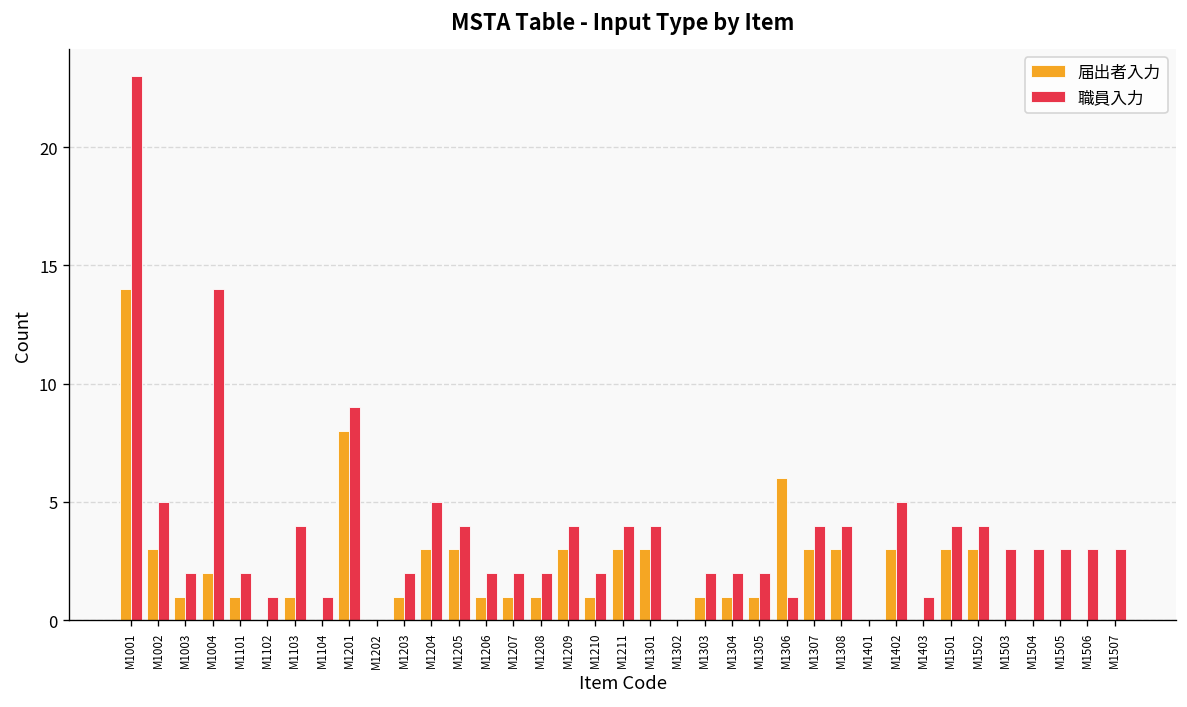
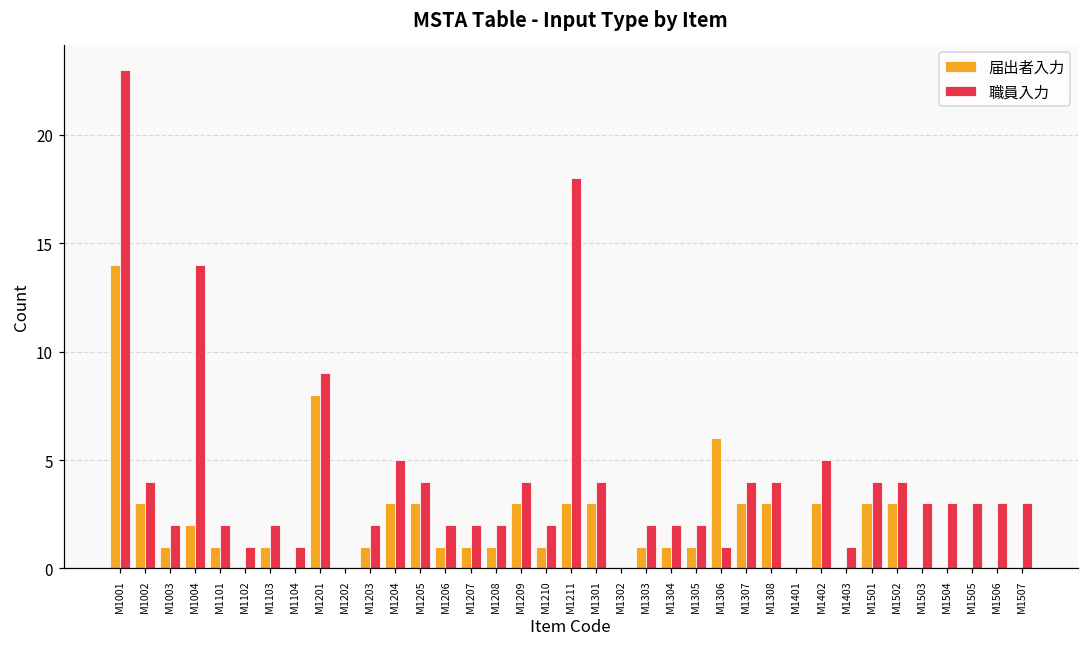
職員入力, M1002: 5 -> 4
職員入力, M1103: 4 -> 2
職員入力, M1211: 4 -> 18
